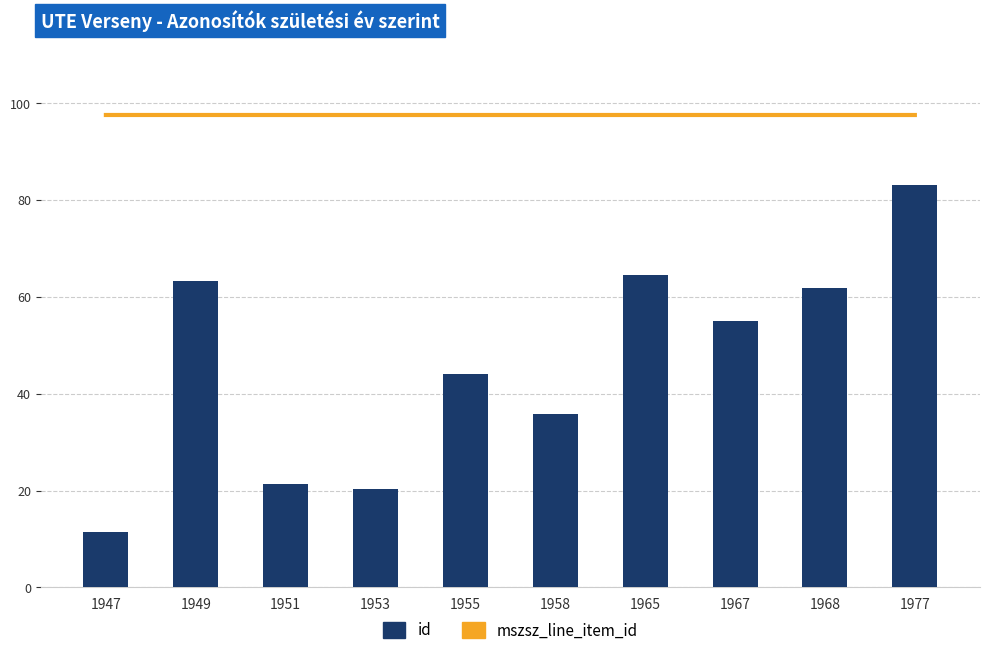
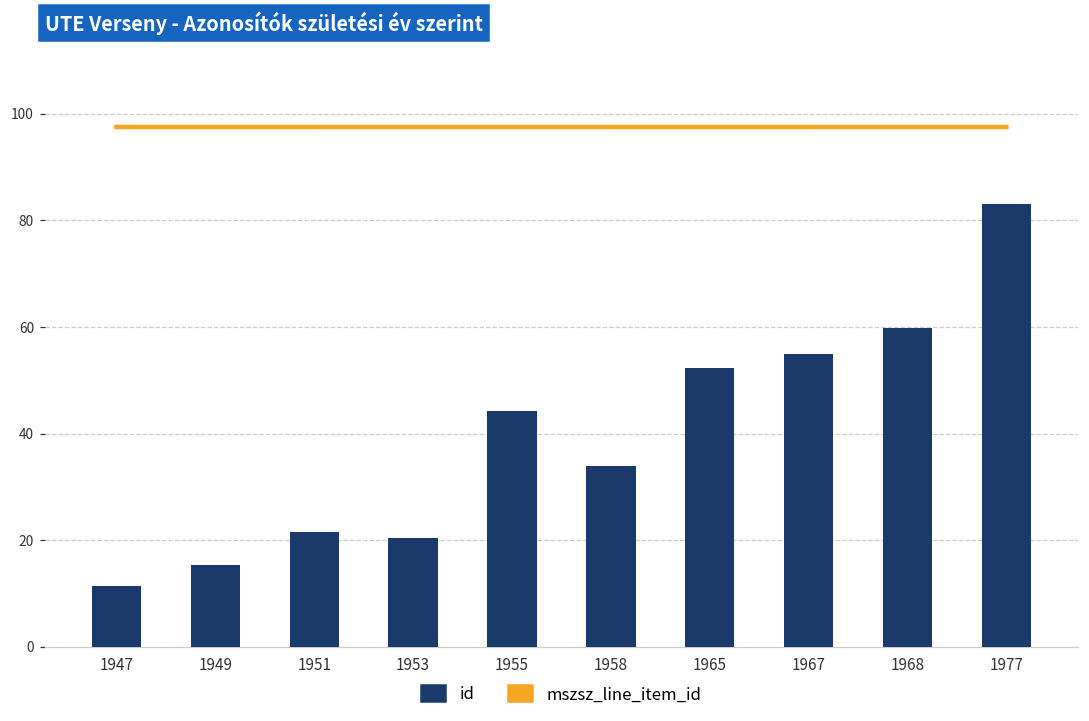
id, 1949: 63 -> 15
id, 1958: 36 -> 34
id, 1965: 65 -> 52
id, 1968: 62 -> 60
